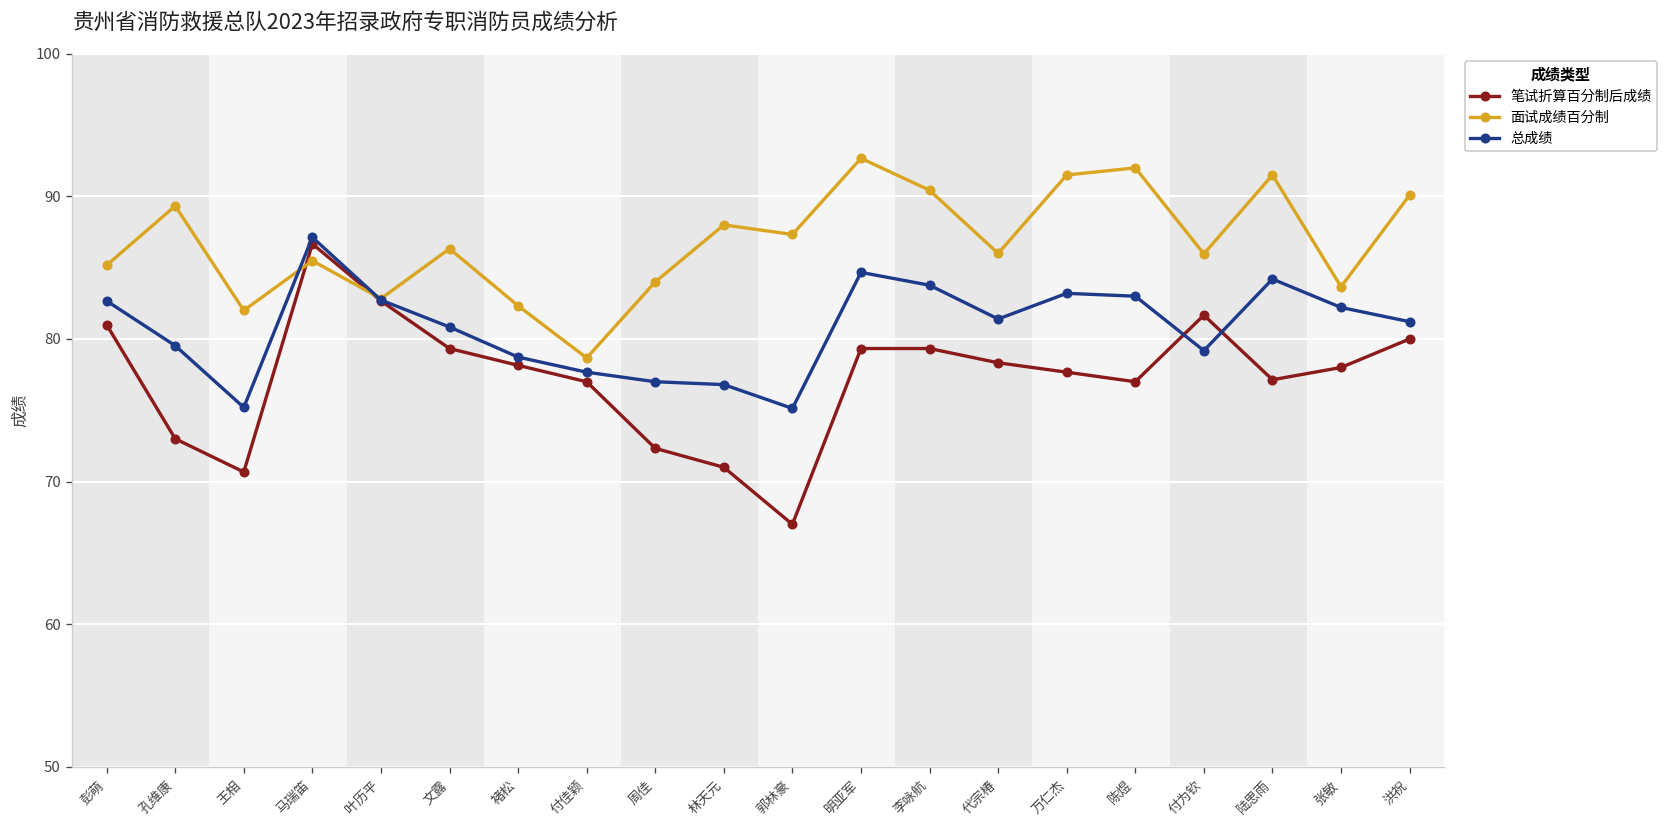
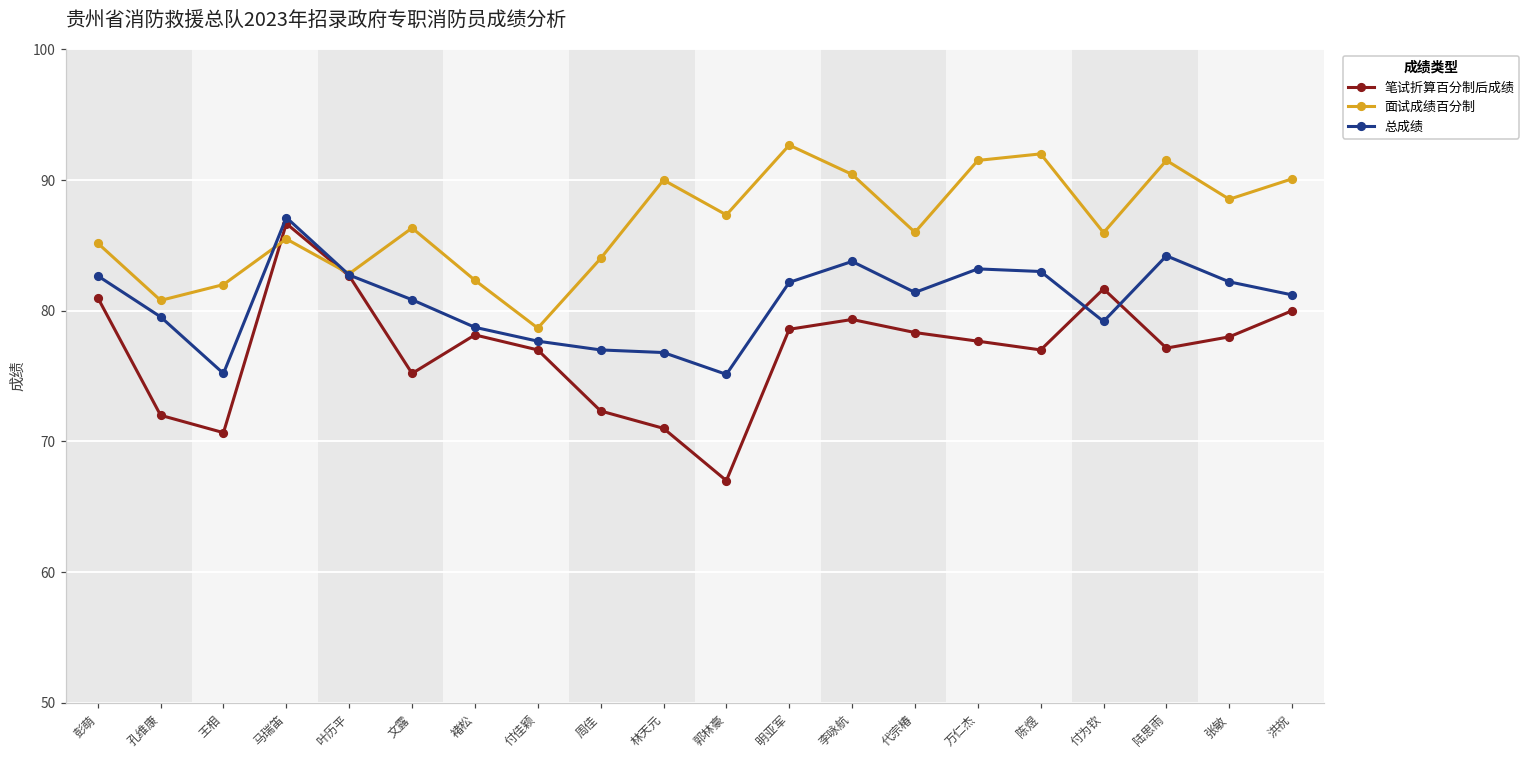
笔试折算百分制后成绩, 孔维康: 73 -> 72
面试成绩百分制, 孔维康: 89.3 -> 80.8
笔试折算百分制后成绩, 文露: 79.3 -> 75.2
面试成绩百分制, 林天元: 88 -> 90
笔试折算百分制后成绩, 明亚军: 79.3 -> 78.6
总成绩, 明亚军: 84.7 -> 82.2
面试成绩百分制, 张敏: 83.7 -> 88.5
